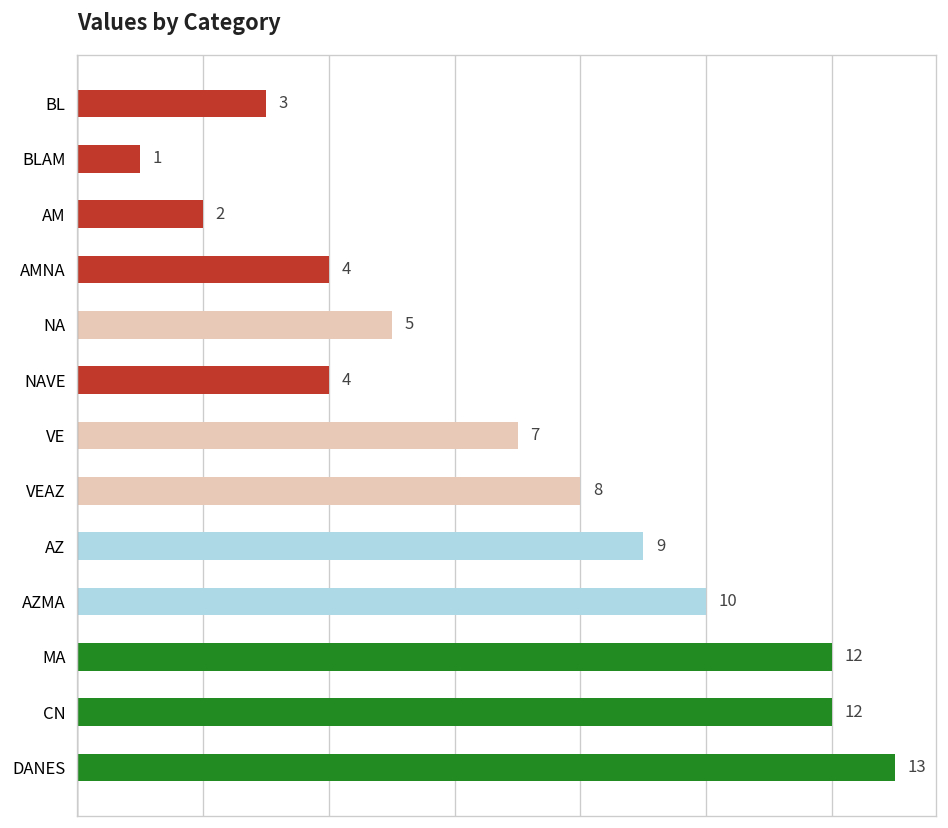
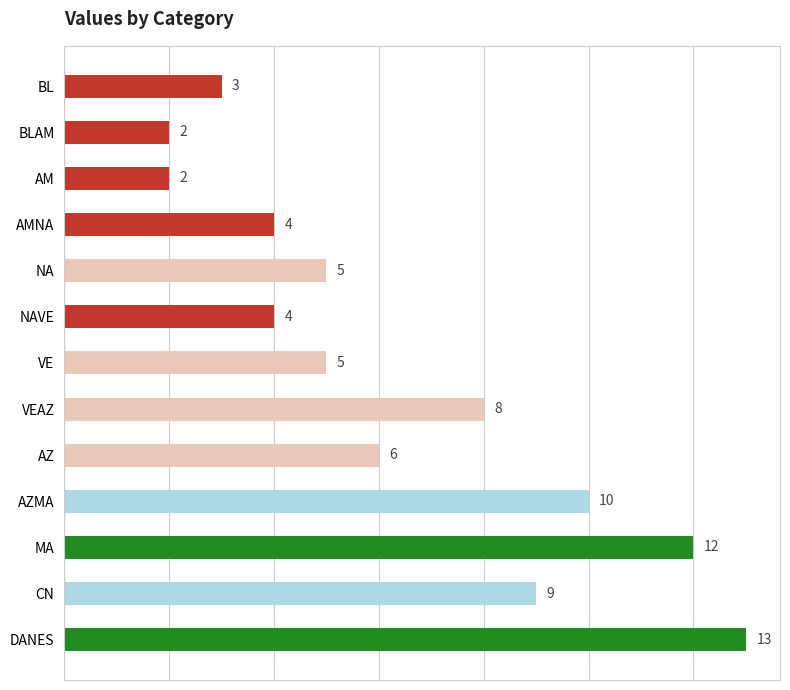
BLAM: 1 -> 2
VE: 7 -> 5
AZ: 9 -> 6
CN: 12 -> 9
